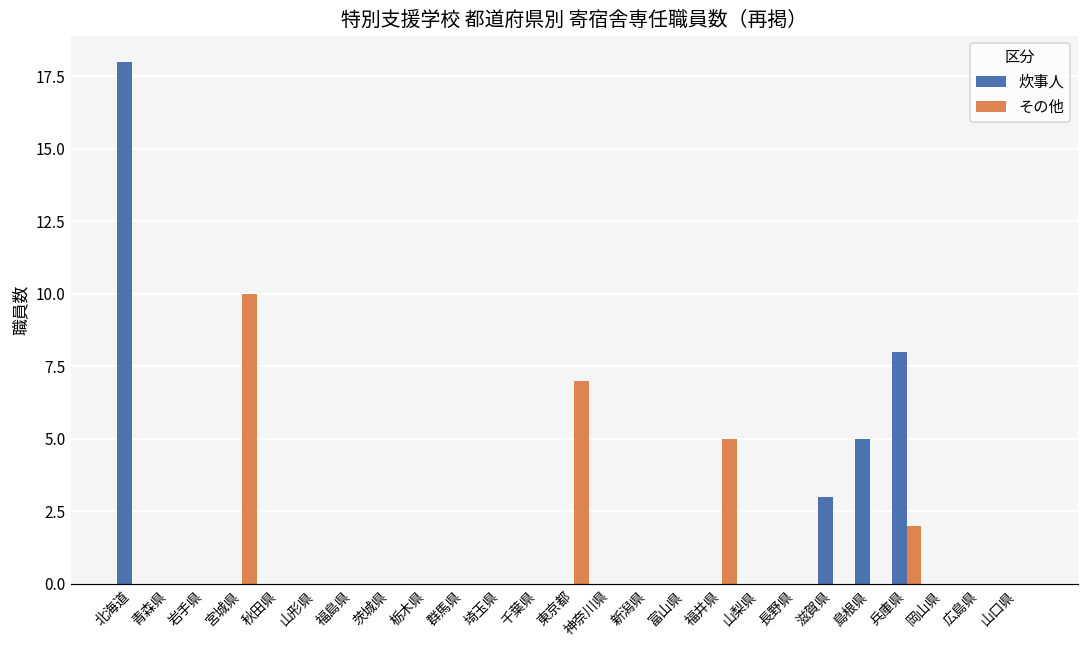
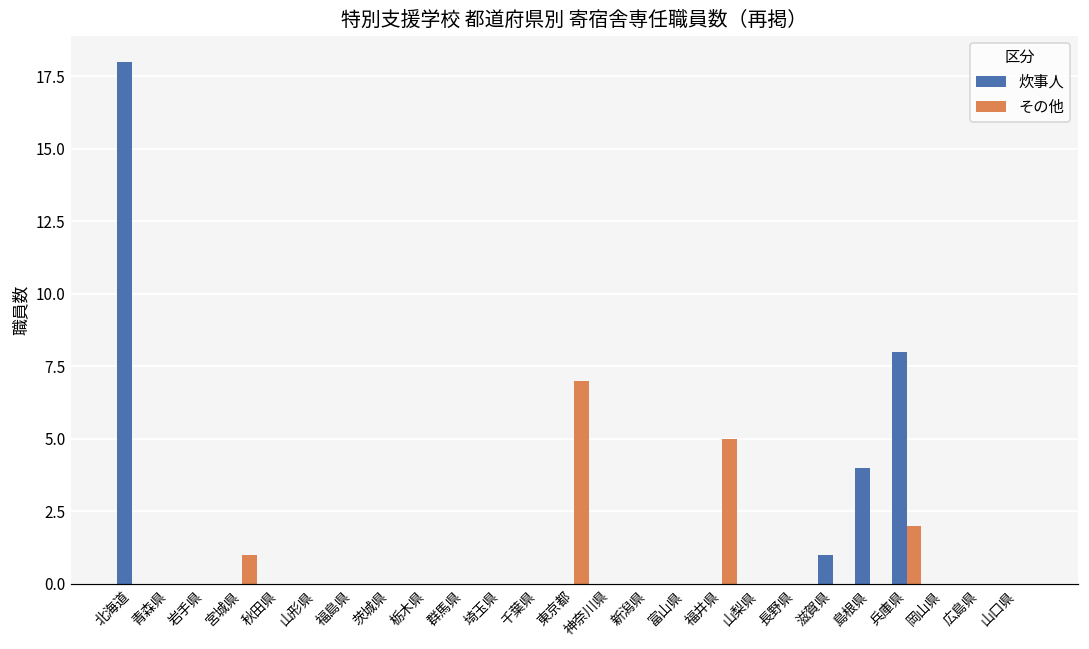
その他, 宮城県: 10 -> 1
炊事人, 滋賀県: 3 -> 1
炊事人, 島根県: 5 -> 4
